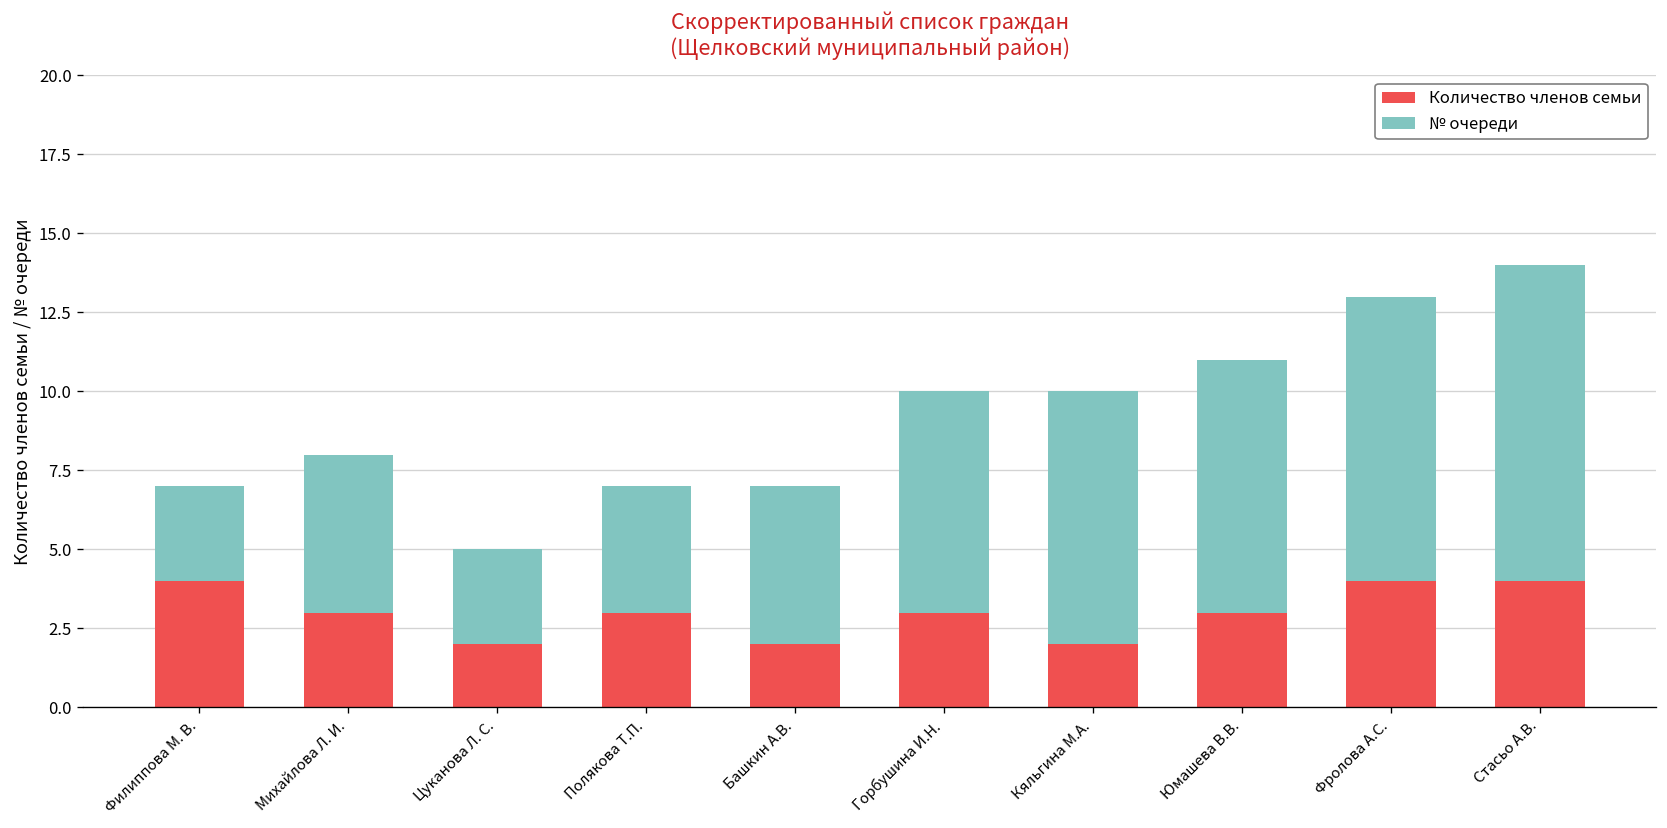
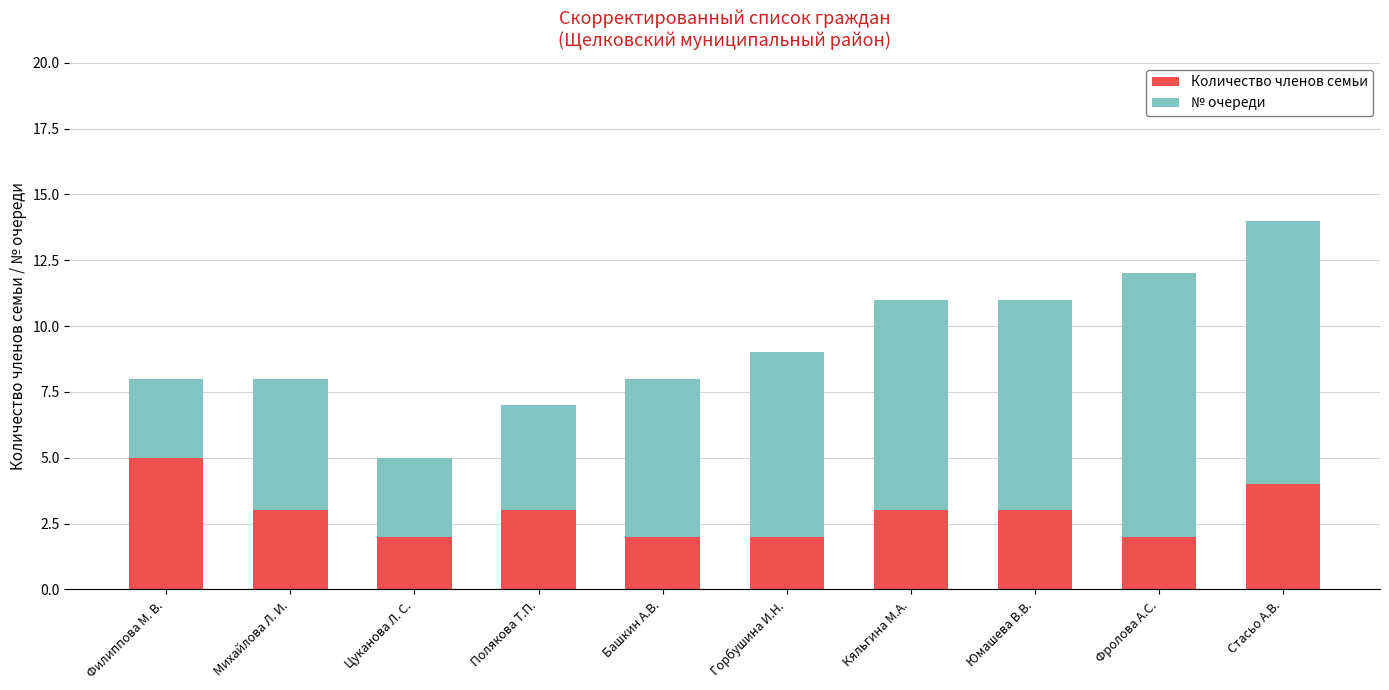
Количество членов семьи, Филиппова М. В.: 4 -> 5
№ очереди, Башкин А.В.: 5 -> 6
Количество членов семьи, Горбушина И.Н.: 3 -> 2
Количество членов семьи, Кяльгина М.А.: 2 -> 3
Количество членов семьи, Фролова А.С.: 4 -> 2
№ очереди, Фролова А.С.: 9 -> 10
